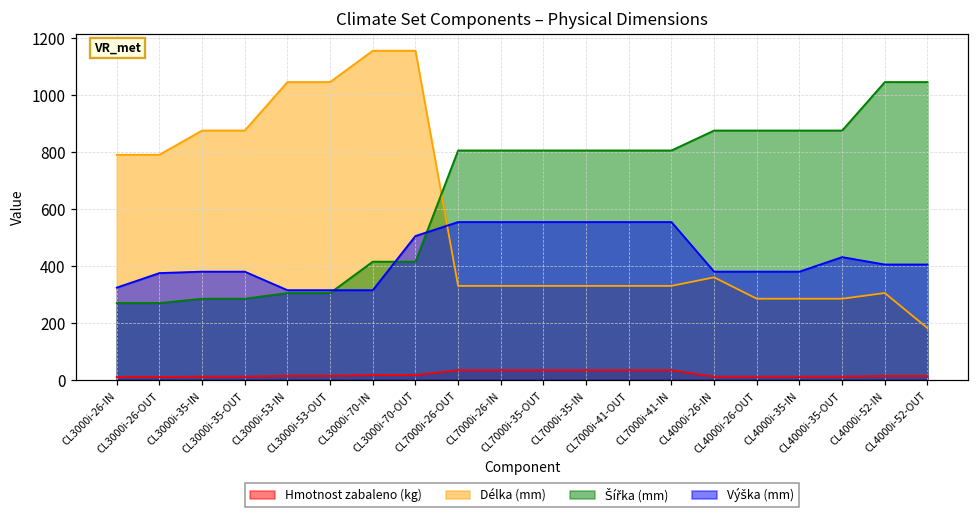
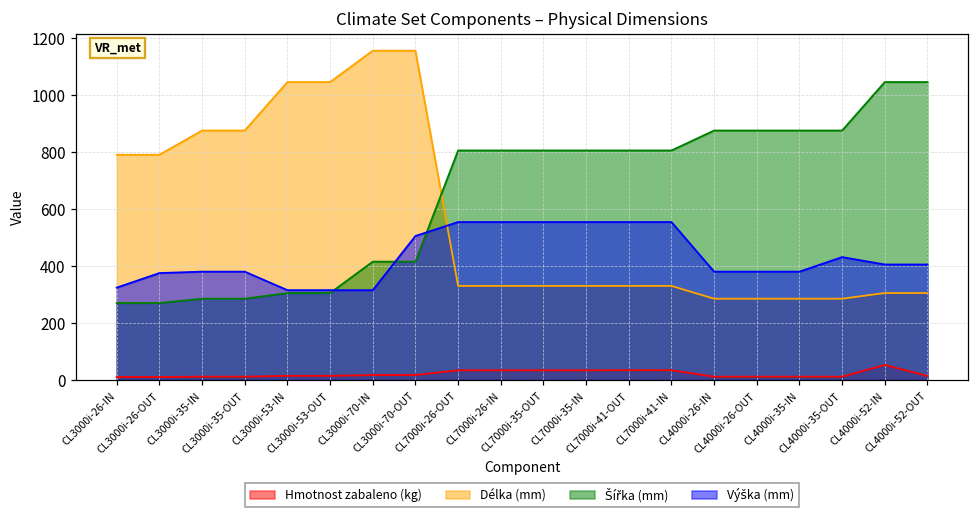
Délka (mm), CL4000i-26-IN: 360 -> 290
Hmotnost zabaleno (kg), CL4000i-52-IN: 10 -> 50
Délka (mm), CL4000i-52-OUT: 180 -> 310
